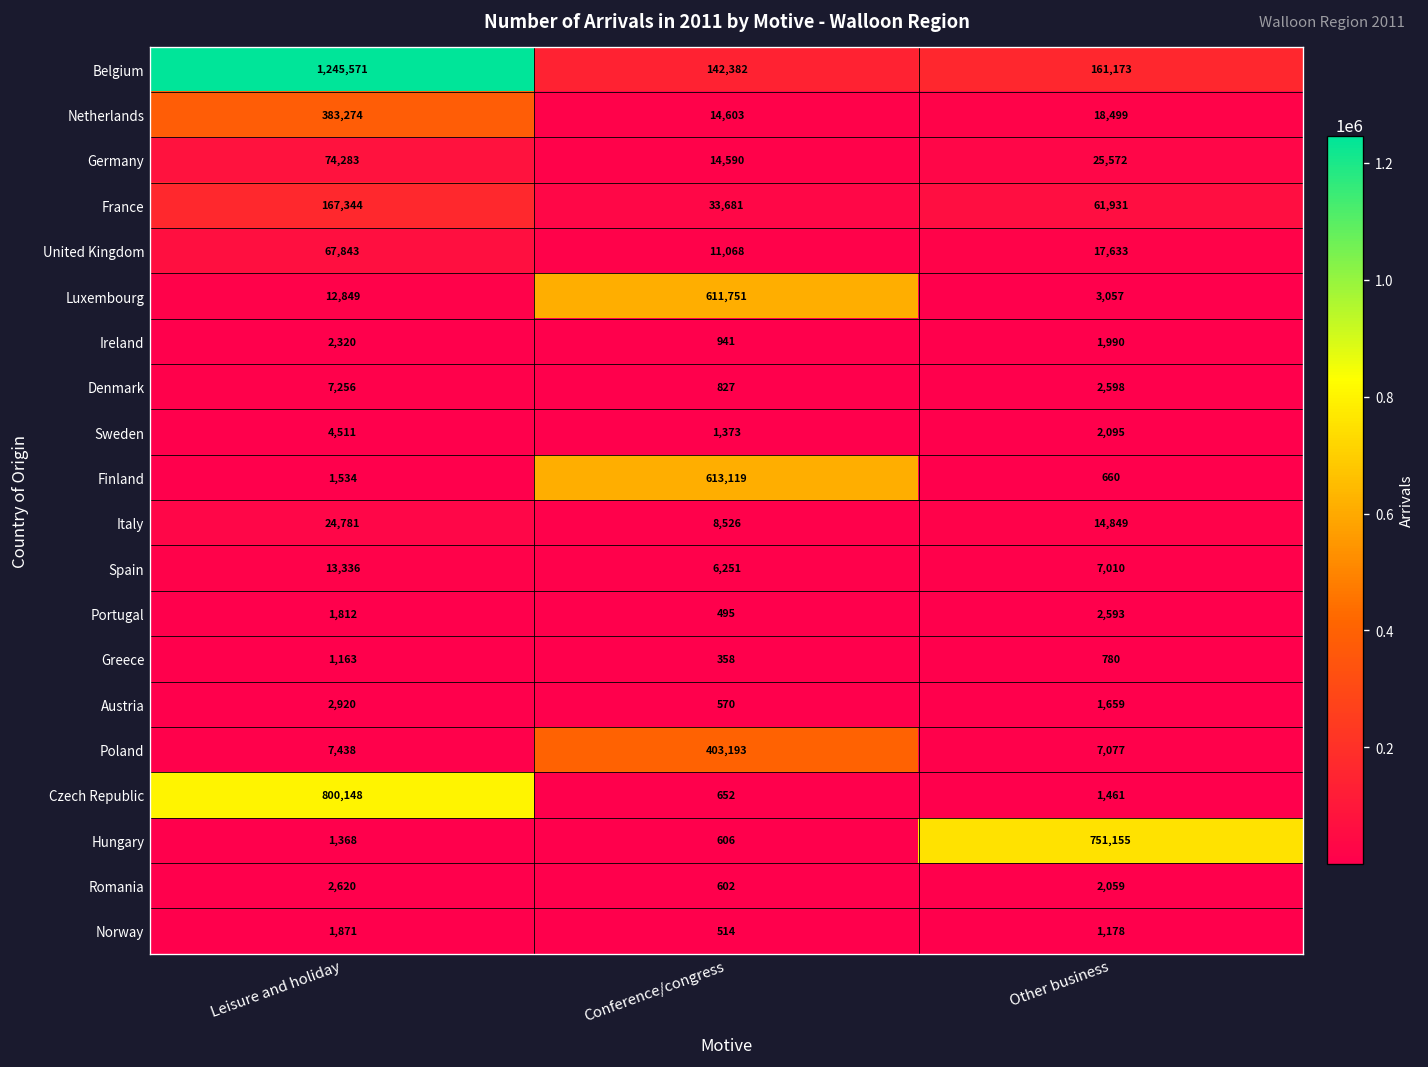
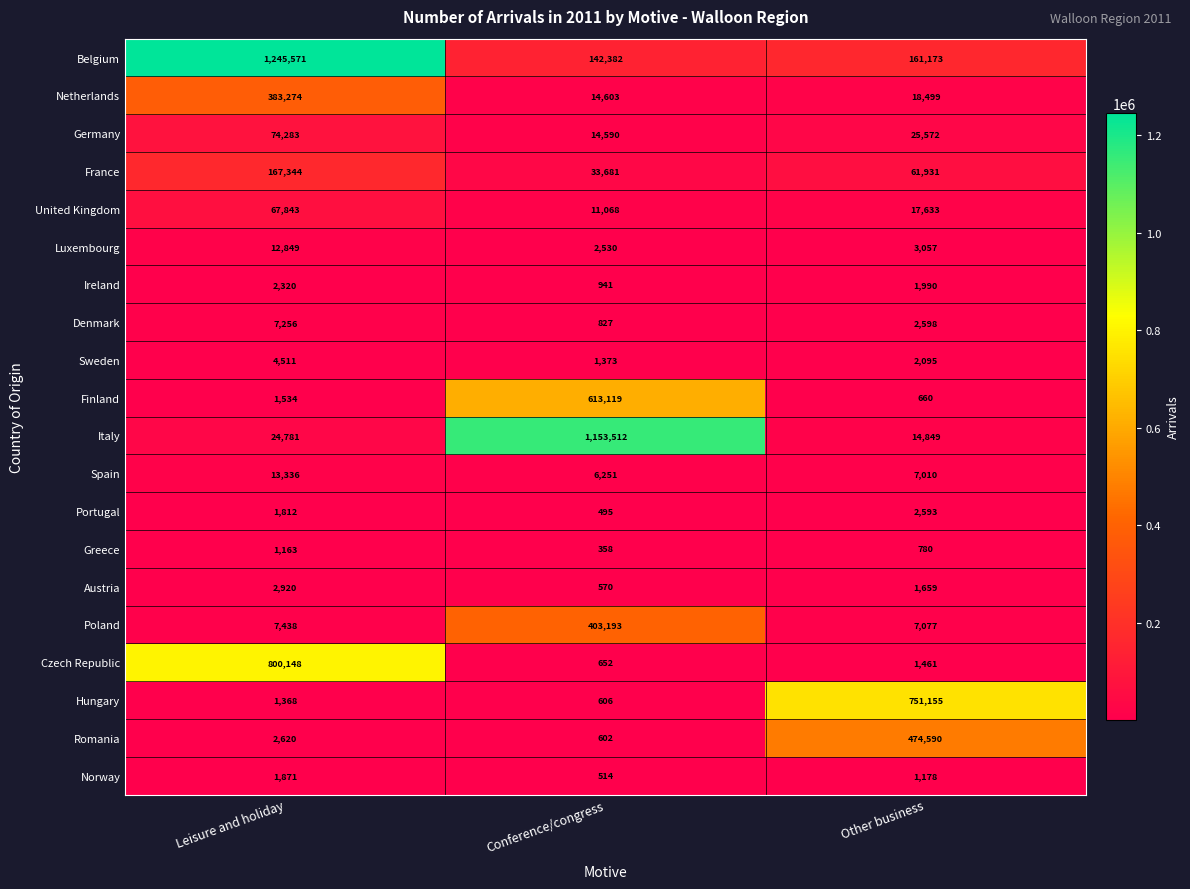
Luxembourg, Conference/congress: 611,751 -> 2,530
Italy, Conference/congress: 8,526 -> 1,153,512
Romania, Other business: 2,059 -> 474,590
